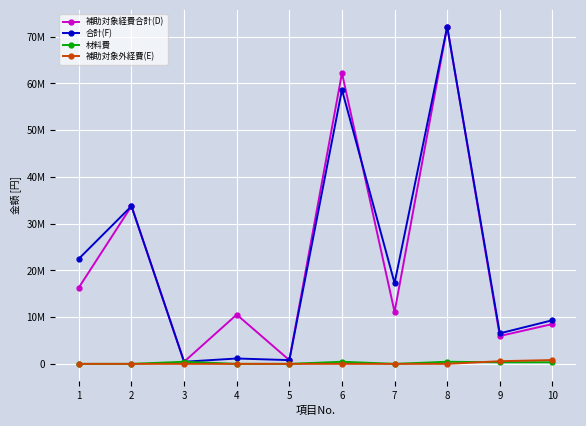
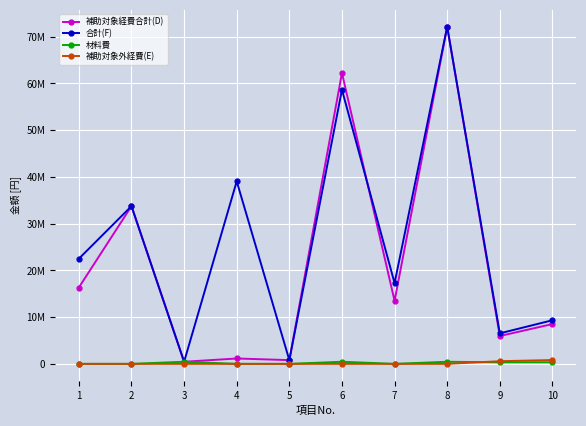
補助対象経費合計(D), 4: 11000000 -> 1000000
合計(F), 4: 1000000 -> 39000000
補助対象経費合計(D), 7: 11000000 -> 13000000
